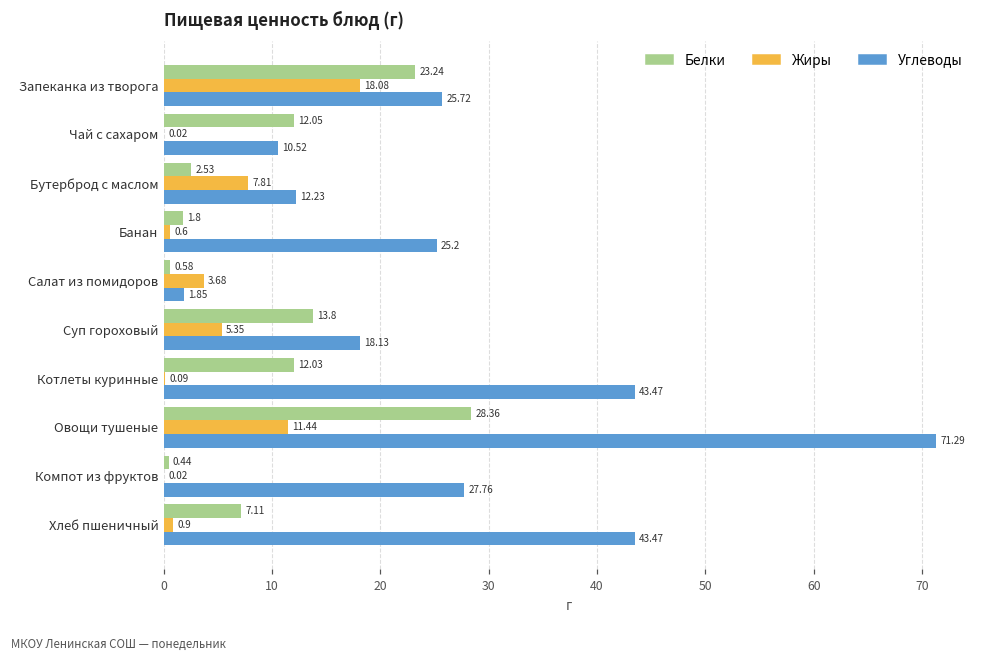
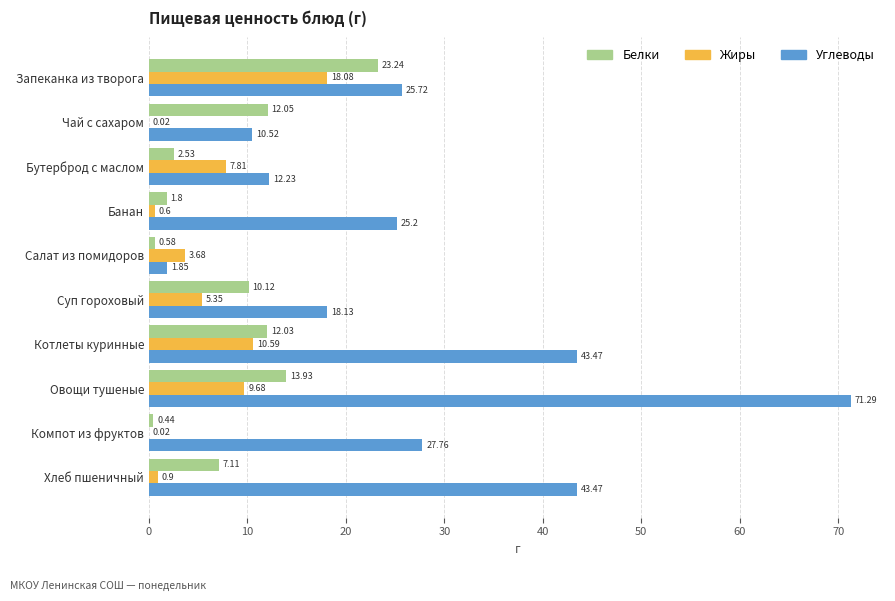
Белки, Суп гороховый: 13.8 -> 10.12
Жиры, Котлеты куринные: 0.09 -> 10.59
Белки, Овощи тушеные: 28.36 -> 13.93
Жиры, Овощи тушеные: 11.44 -> 9.68
